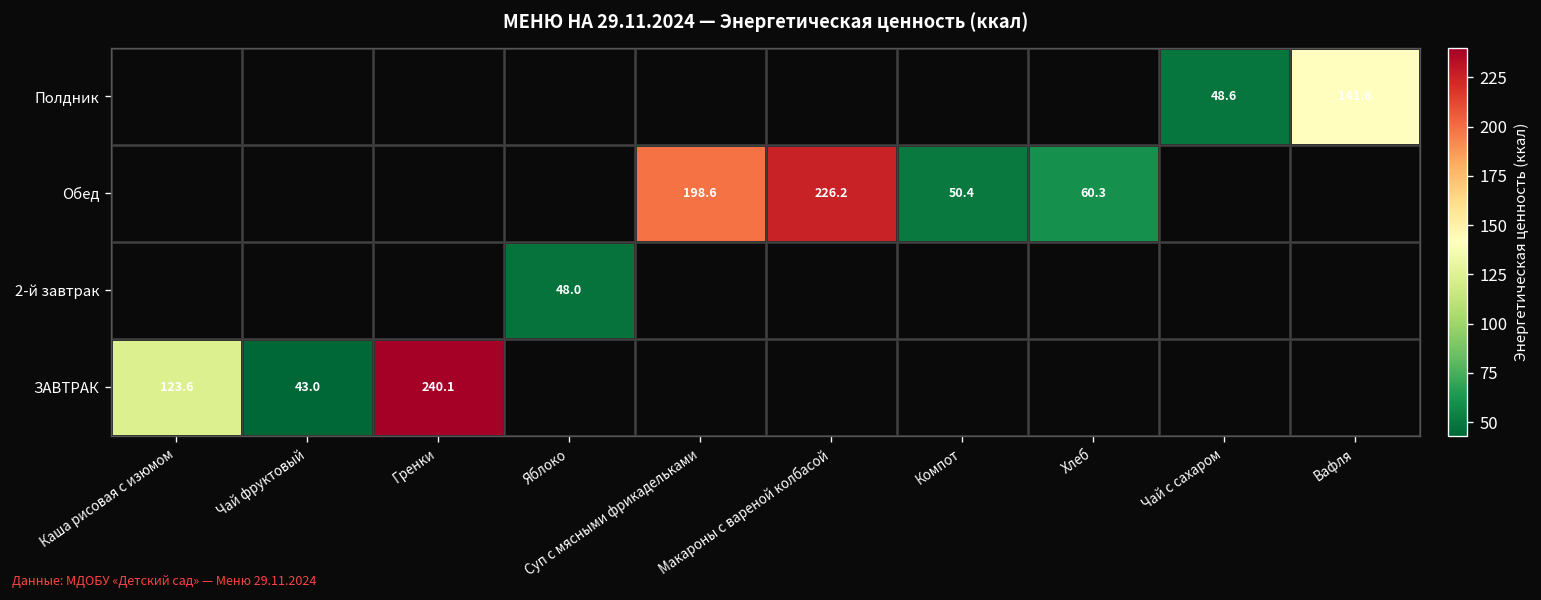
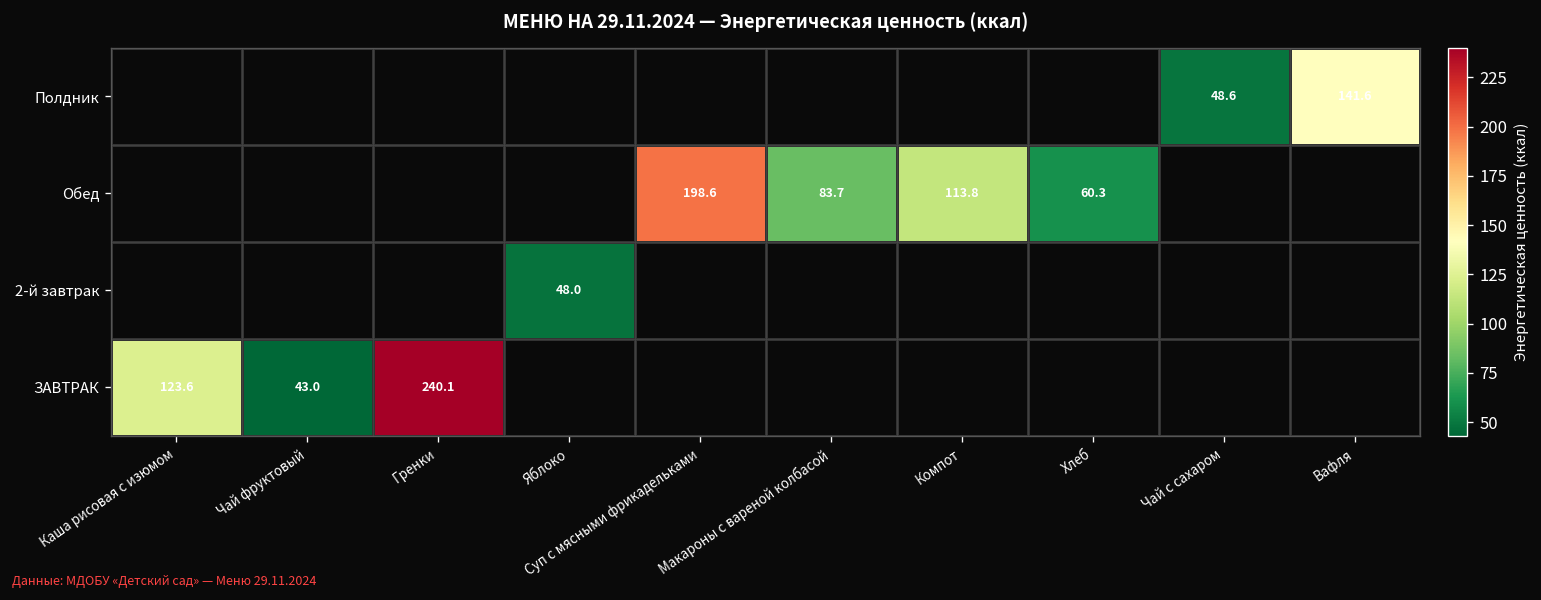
Обед, Макароны с вареной колбасой: 226.2 -> 83.7
Обед, Компот: 50.4 -> 113.8
